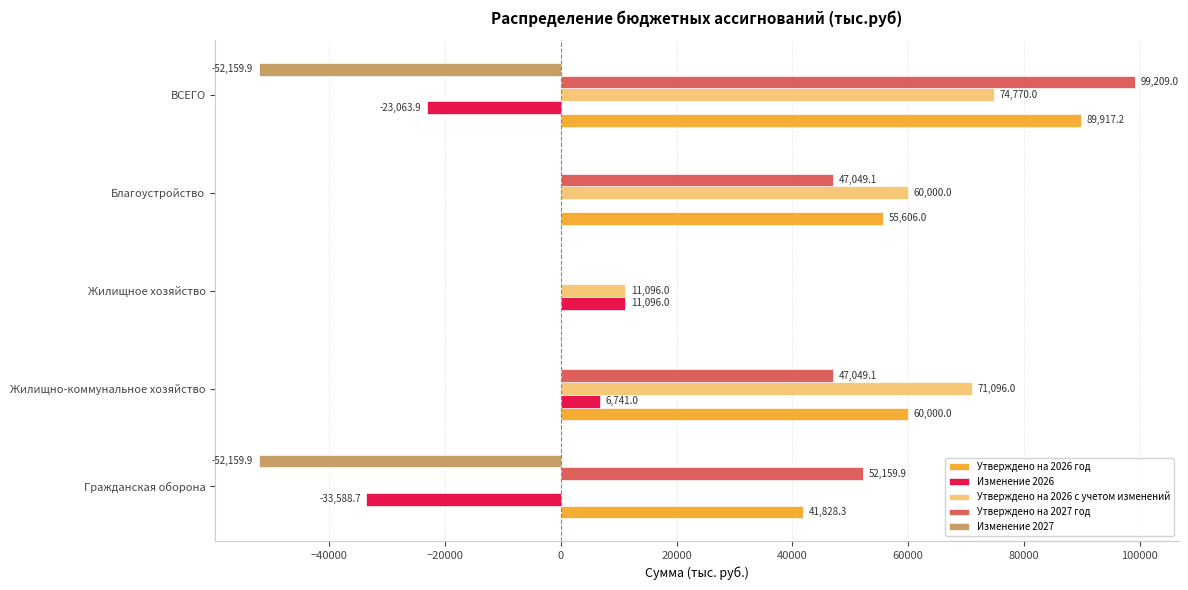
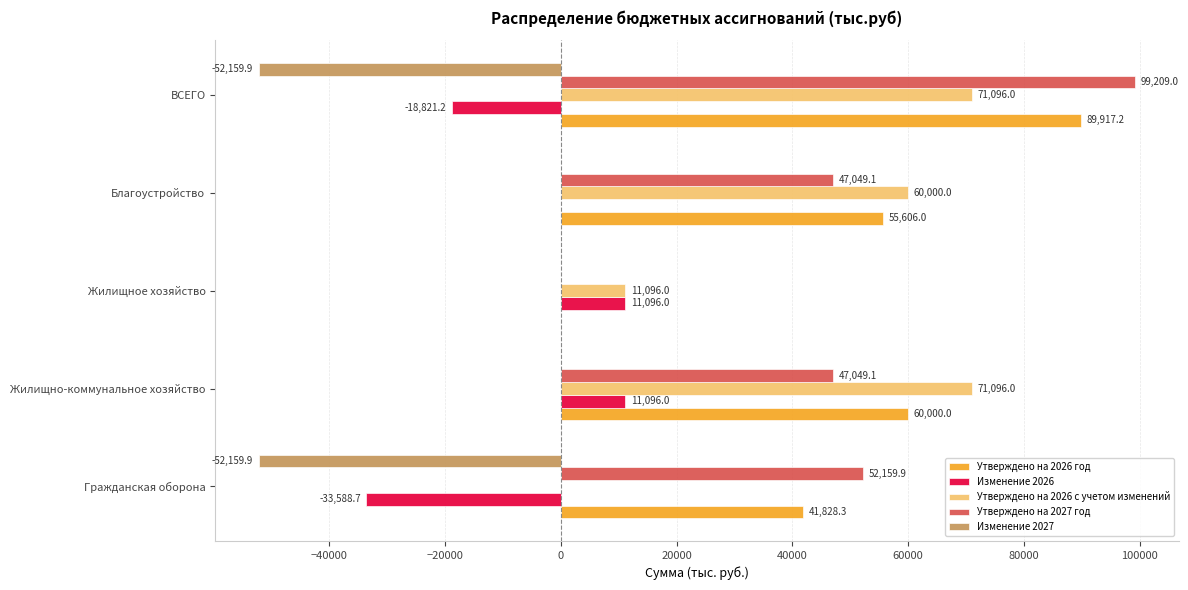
Утверждено на 2026 с учетом изменений, ВСЕГО: 74,770.0 -> 71,096.0
Изменение 2026, ВСЕГО: -23,063.9 -> -18,821.2
Изменение 2026, Жилищно-коммунальное хозяйство: 6,741.0 -> 11,096.0
